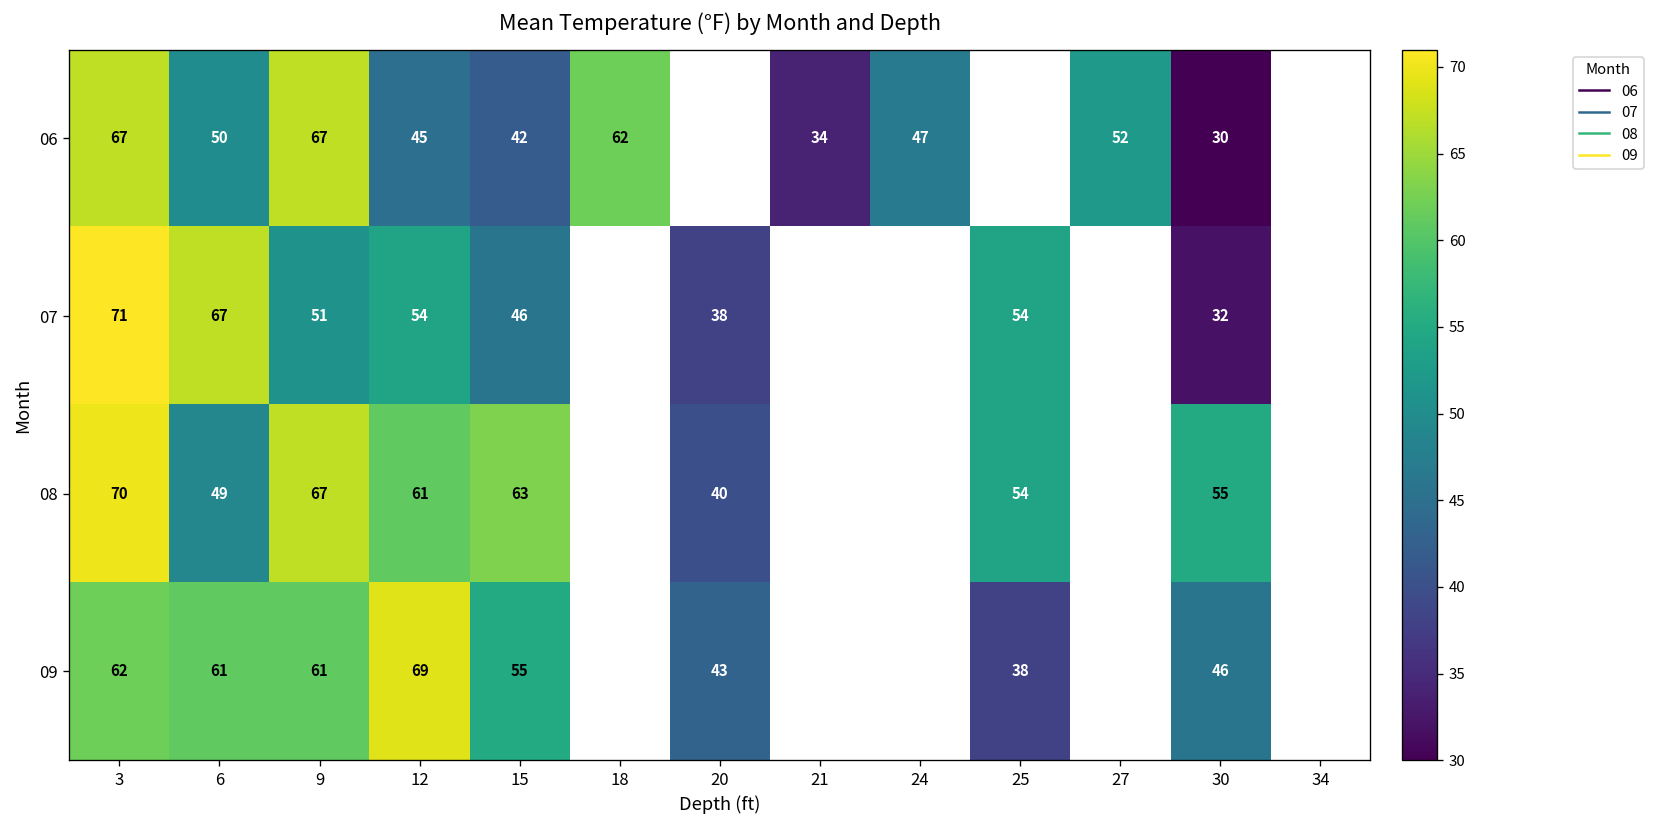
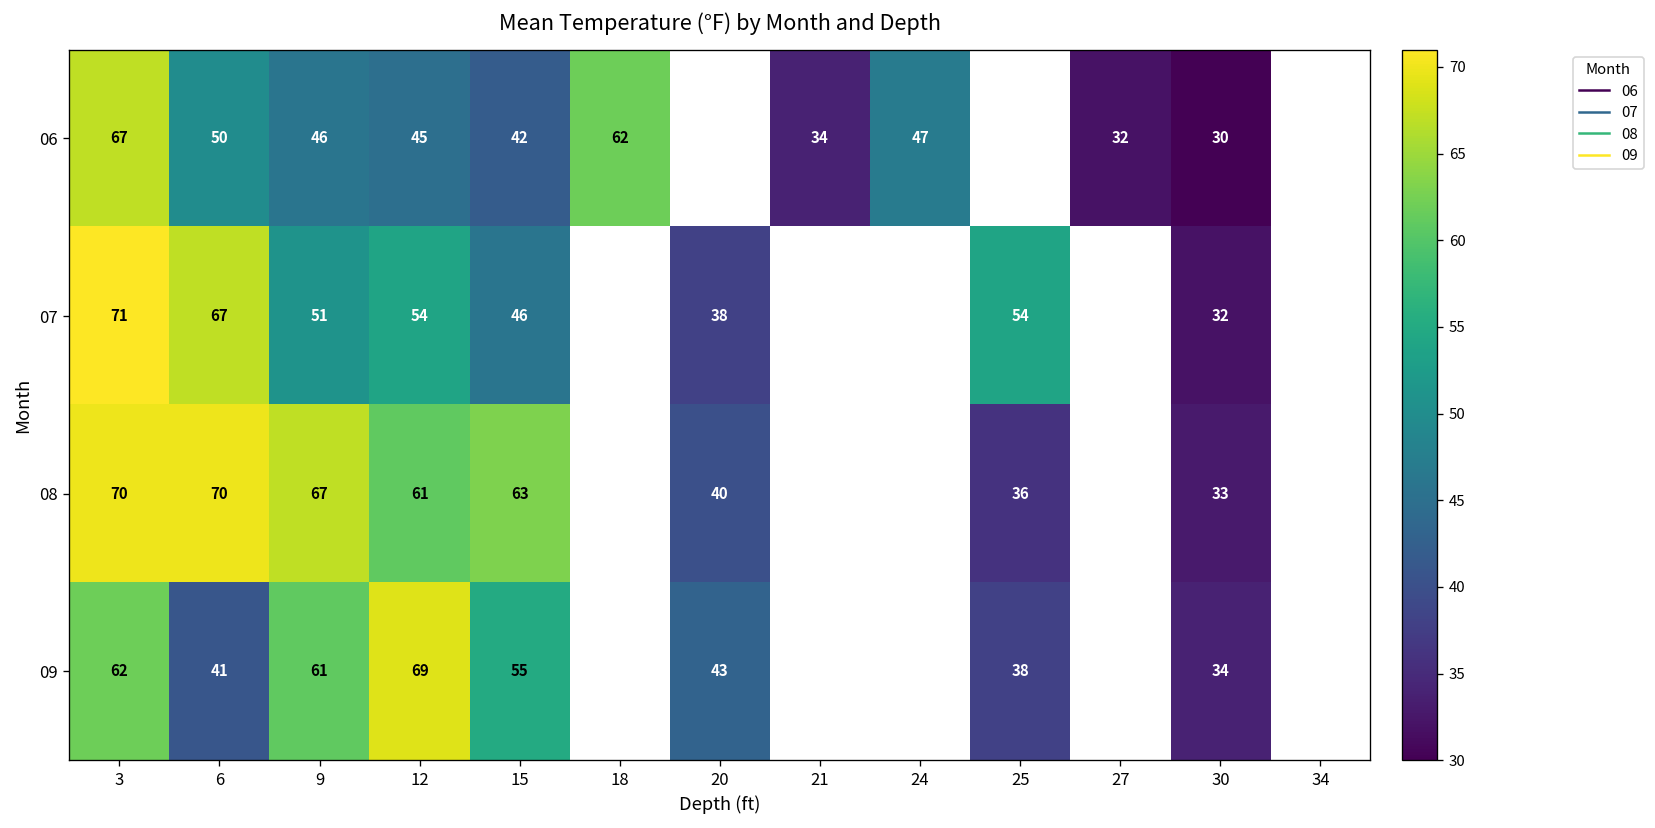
06, 9: 67 -> 46
06, 27: 52 -> 32
08, 6: 49 -> 70
08, 25: 54 -> 36
08, 30: 55 -> 33
09, 6: 61 -> 41
09, 30: 46 -> 34
